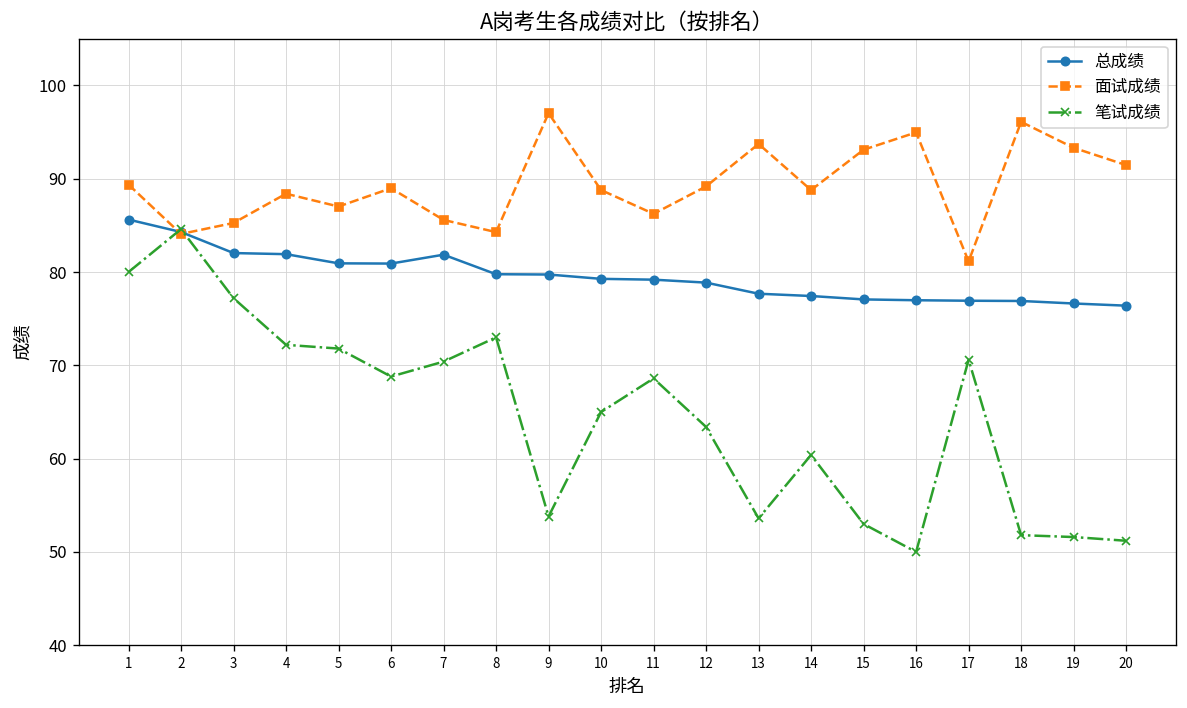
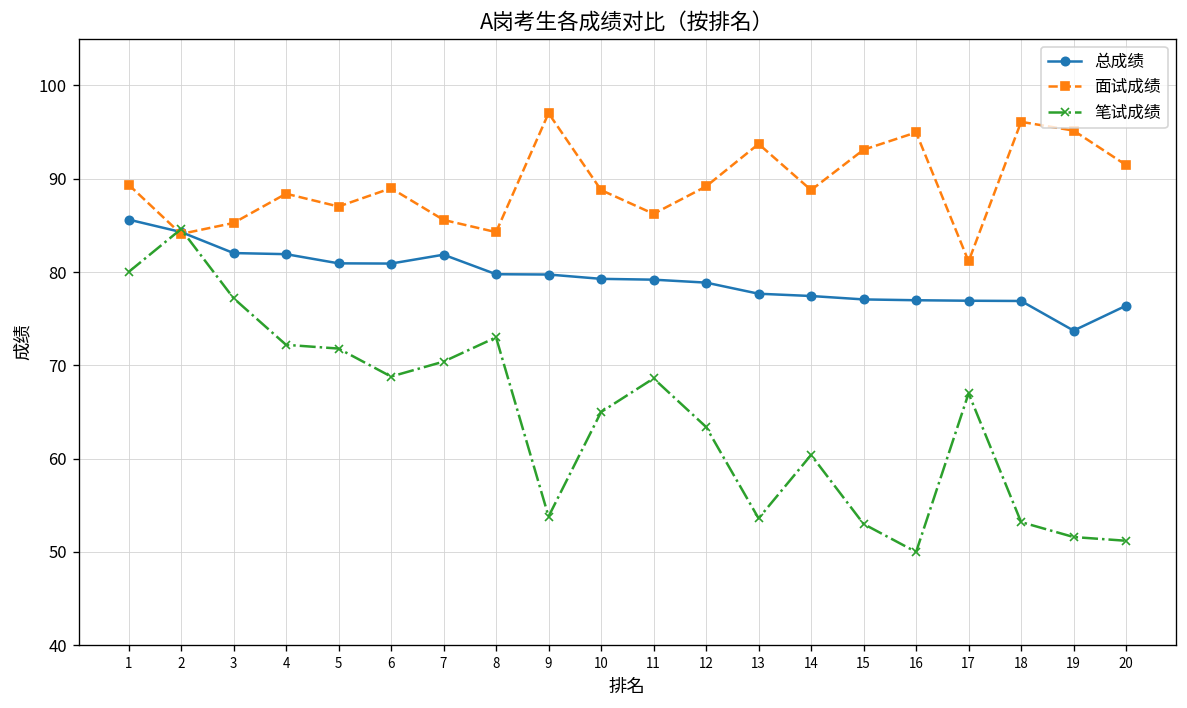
笔试成绩, 17: 71 -> 67
笔试成绩, 18: 52 -> 53
总成绩, 19: 77 -> 74
面试成绩, 19: 93 -> 95
